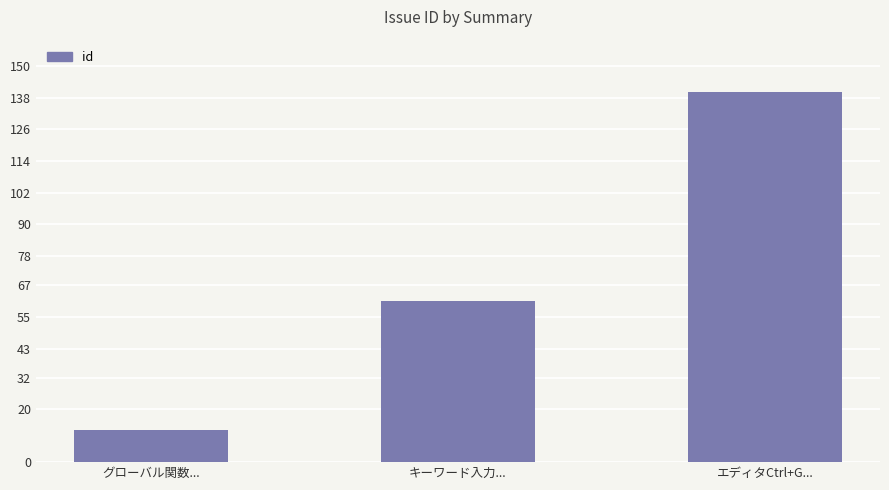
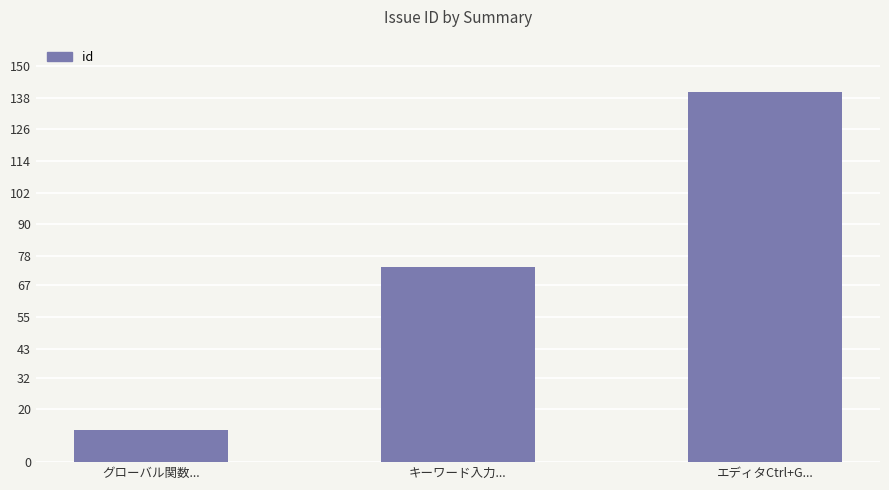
キーワード入力...: 61 -> 74
